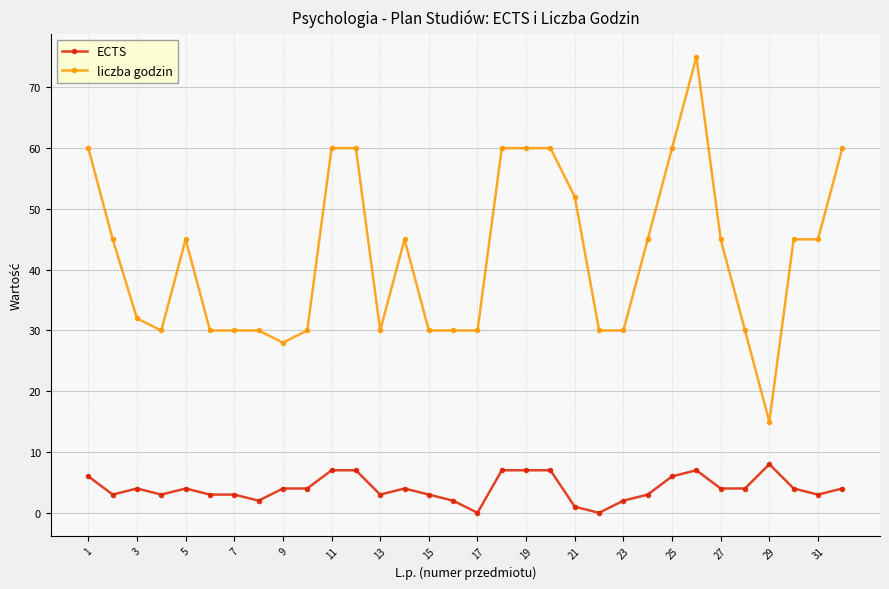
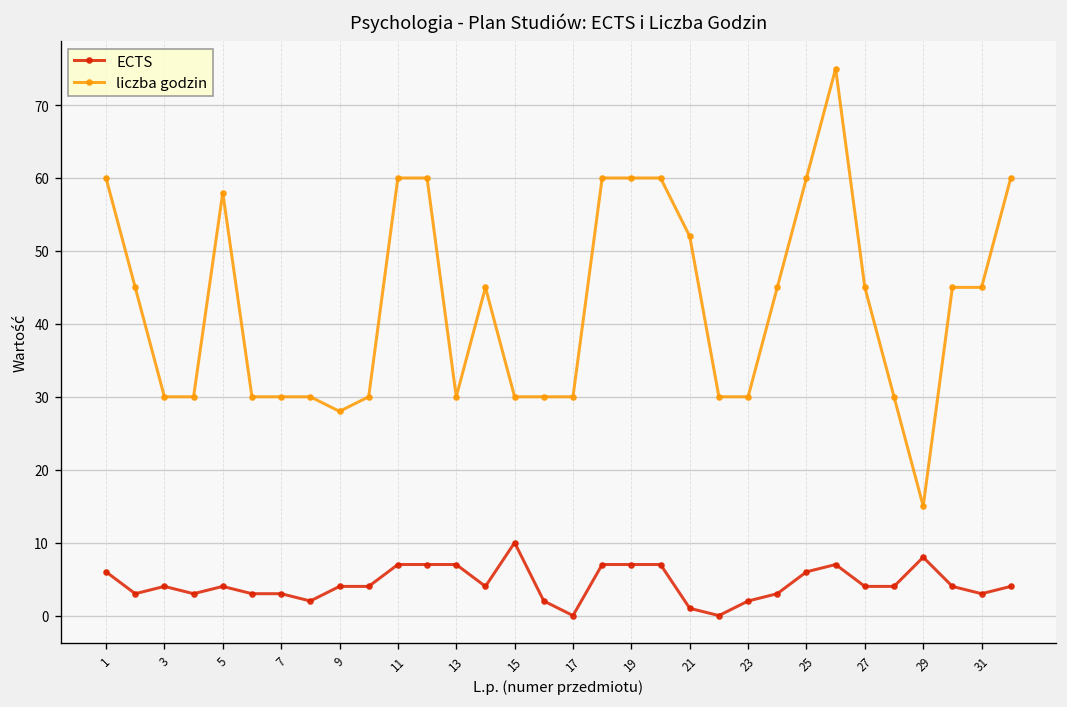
liczba godzin, 3: 32 -> 30
liczba godzin, 5: 45 -> 58
ECTS, 13: 3 -> 7
ECTS, 15: 3 -> 10
